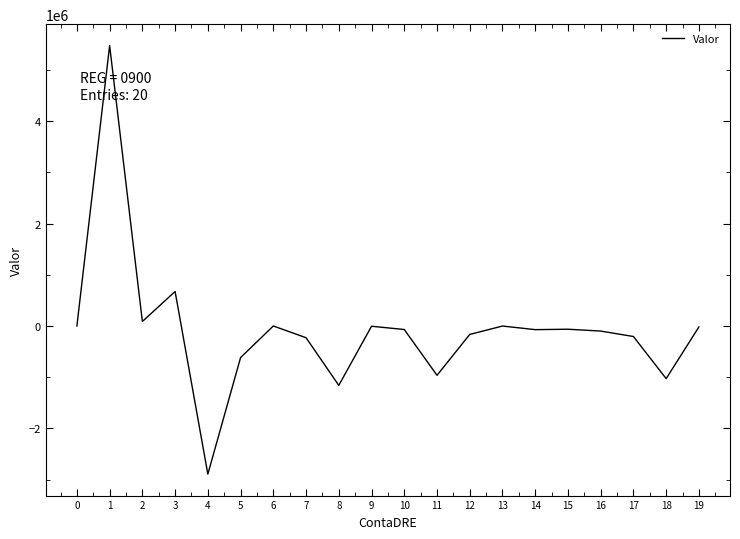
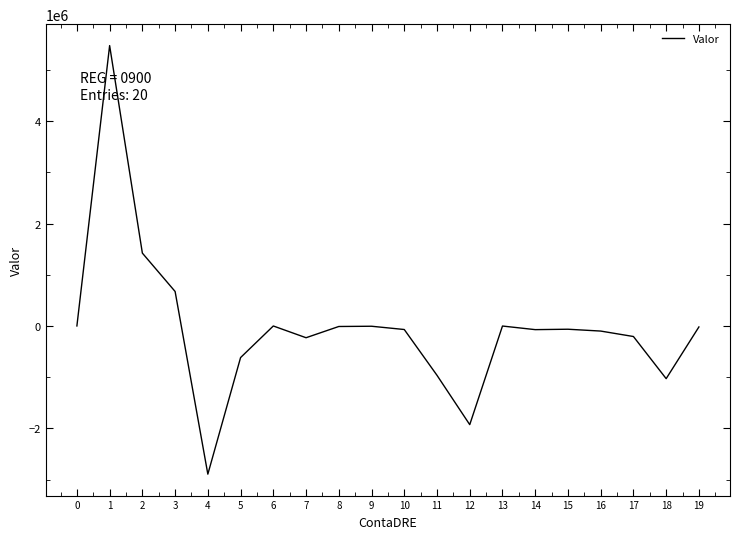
2: 100000 -> 1400000
8: -1200000 -> 0
12: -200000 -> -1900000
